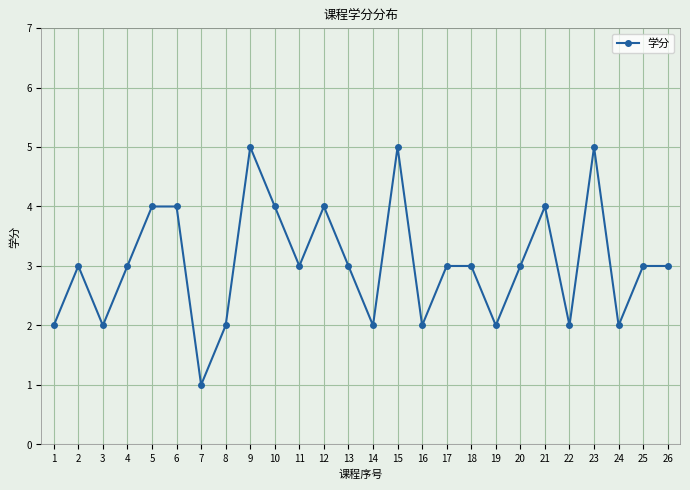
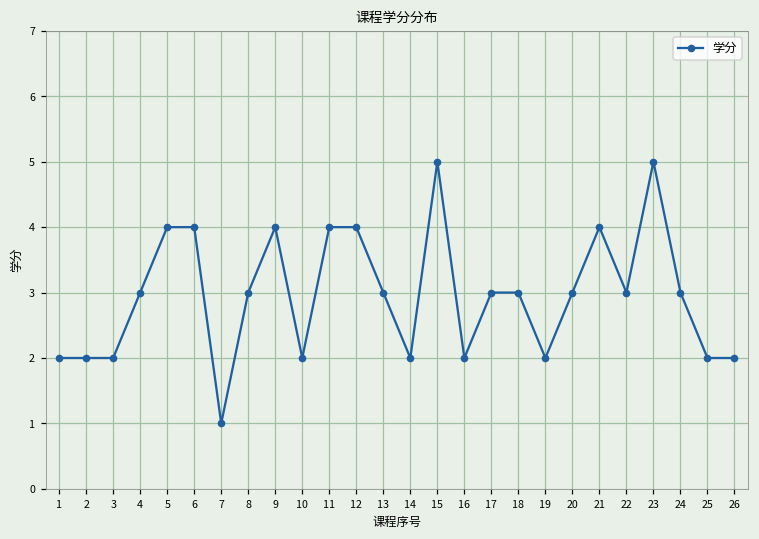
2: 3 -> 2
8: 2 -> 3
9: 5 -> 4
10: 4 -> 2
11: 3 -> 4
22: 2 -> 3
24: 2 -> 3
25: 3 -> 2
26: 3 -> 2
